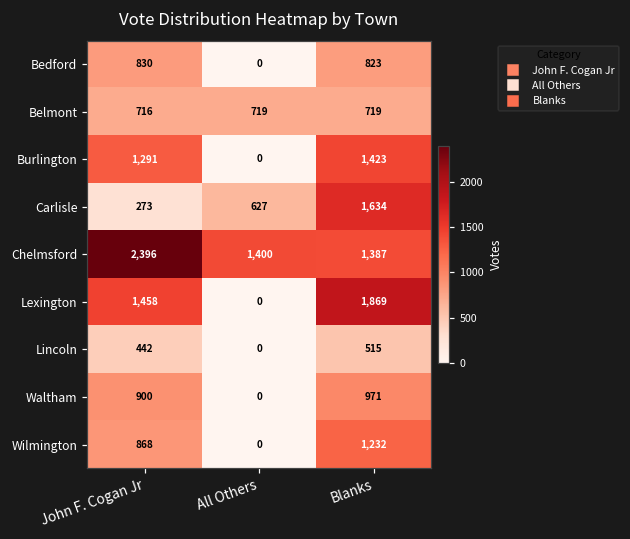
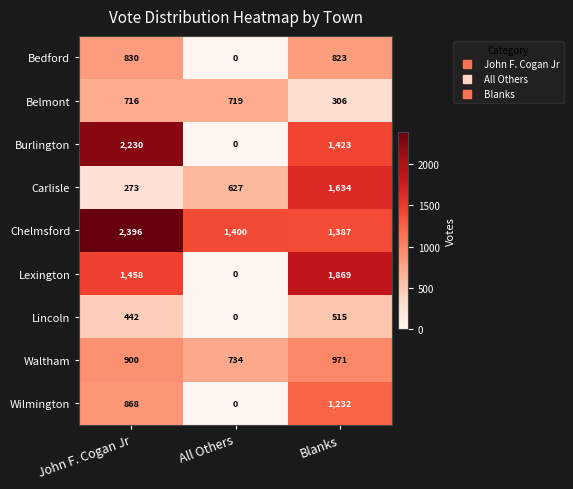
Belmont, Blanks: 719 -> 306
Burlington, John F. Cogan Jr: 1,291 -> 2,230
Waltham, All Others: 0 -> 734
